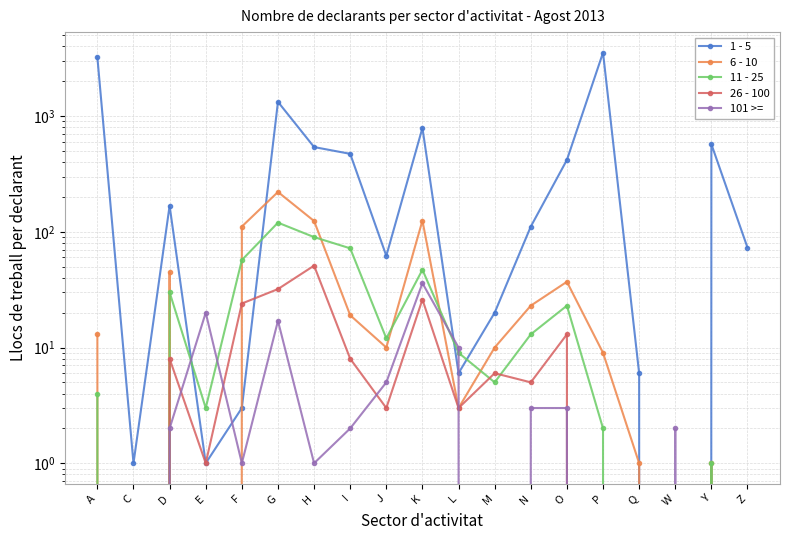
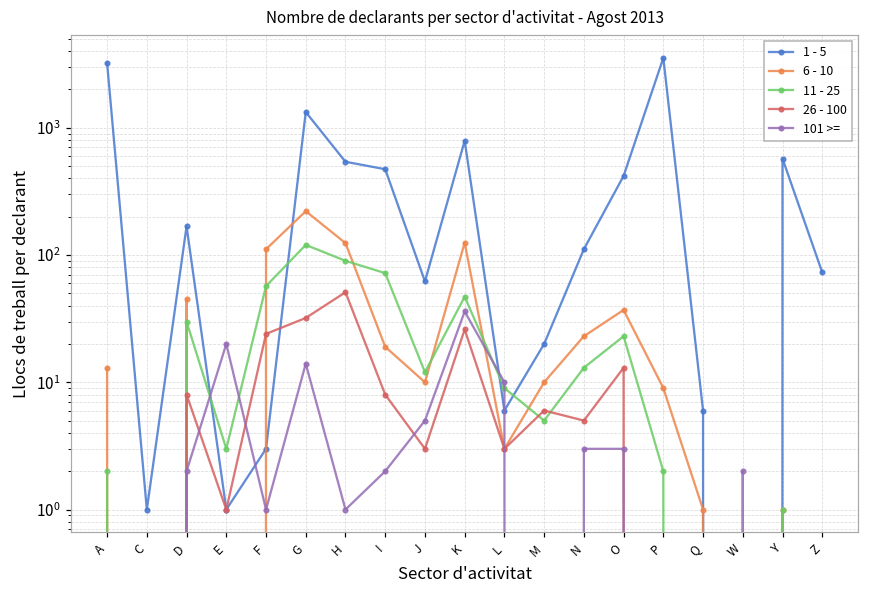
11 - 25, A: 4 -> 2
101 >=, G: 17 -> 14
